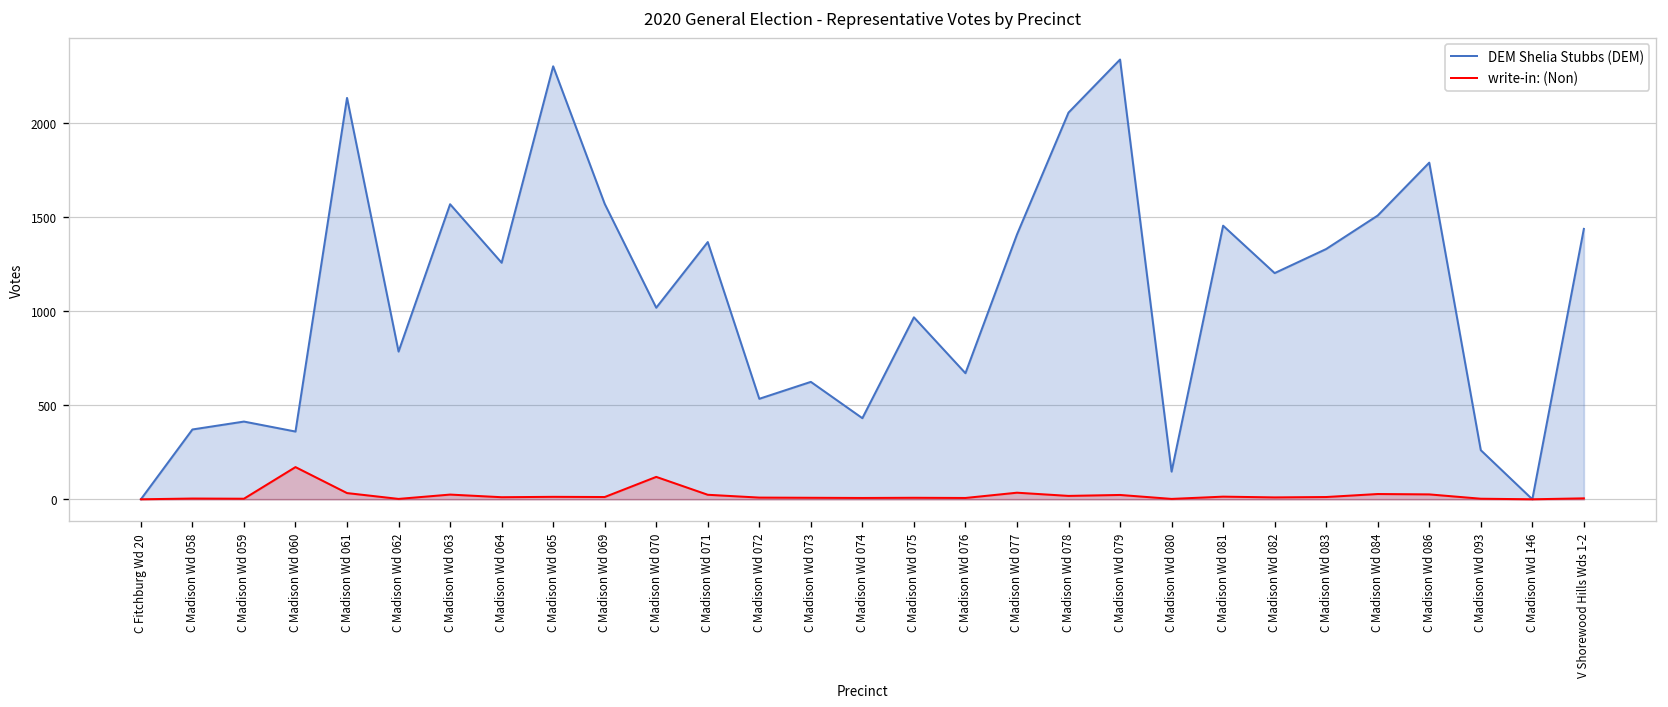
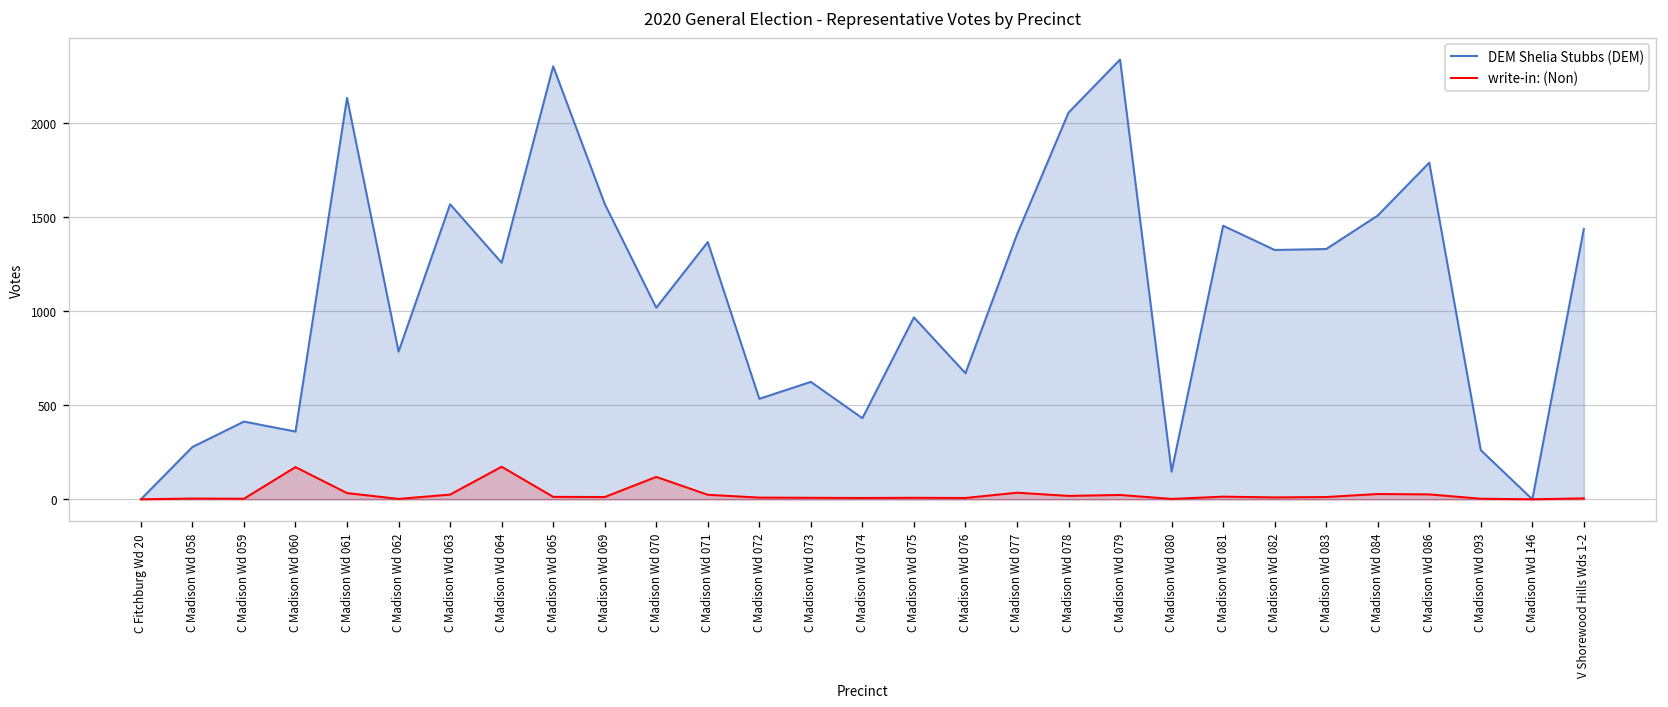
DEM Shelia Stubbs (DEM), C Madison Wd 058: 370 -> 280
write-in: (Non), C Madison Wd 064: 10 -> 170
DEM Shelia Stubbs (DEM), C Madison Wd 082: 1200 -> 1330
